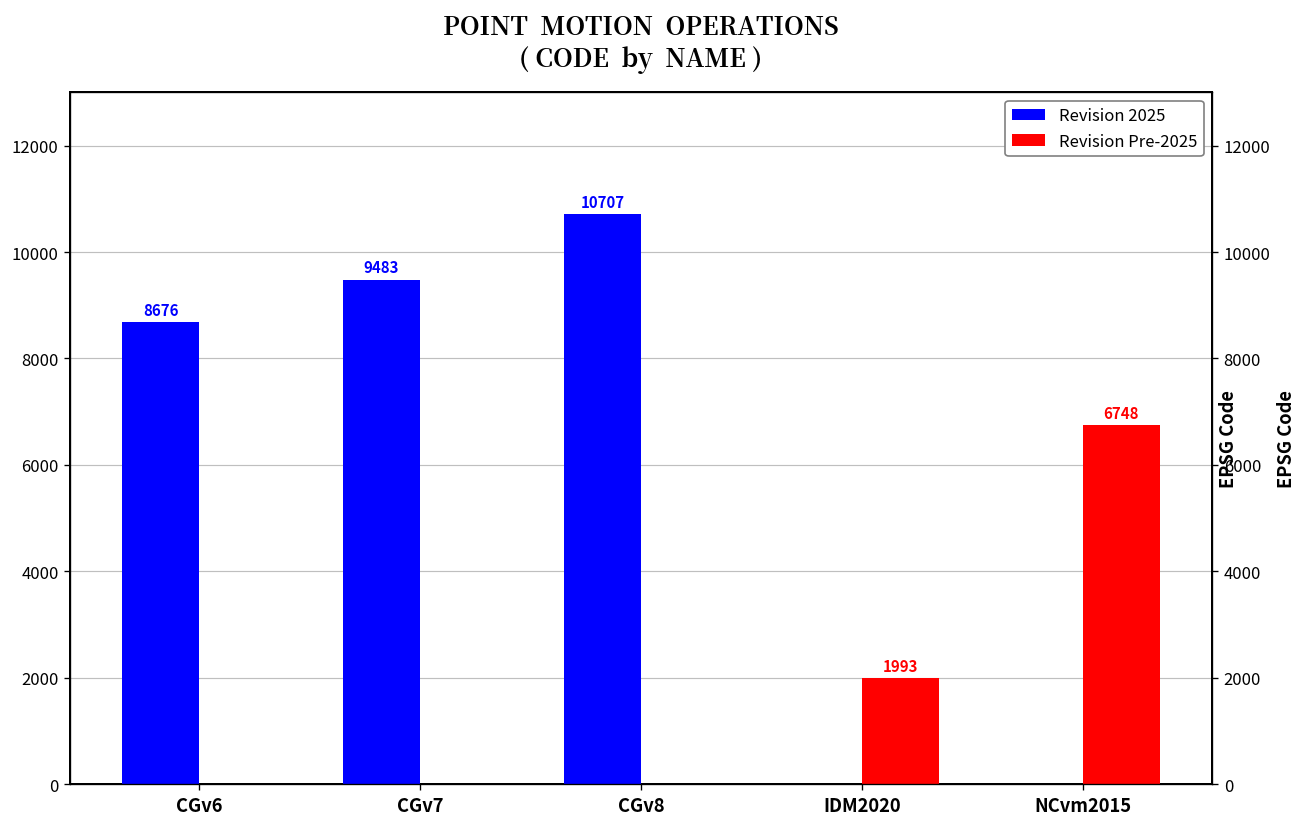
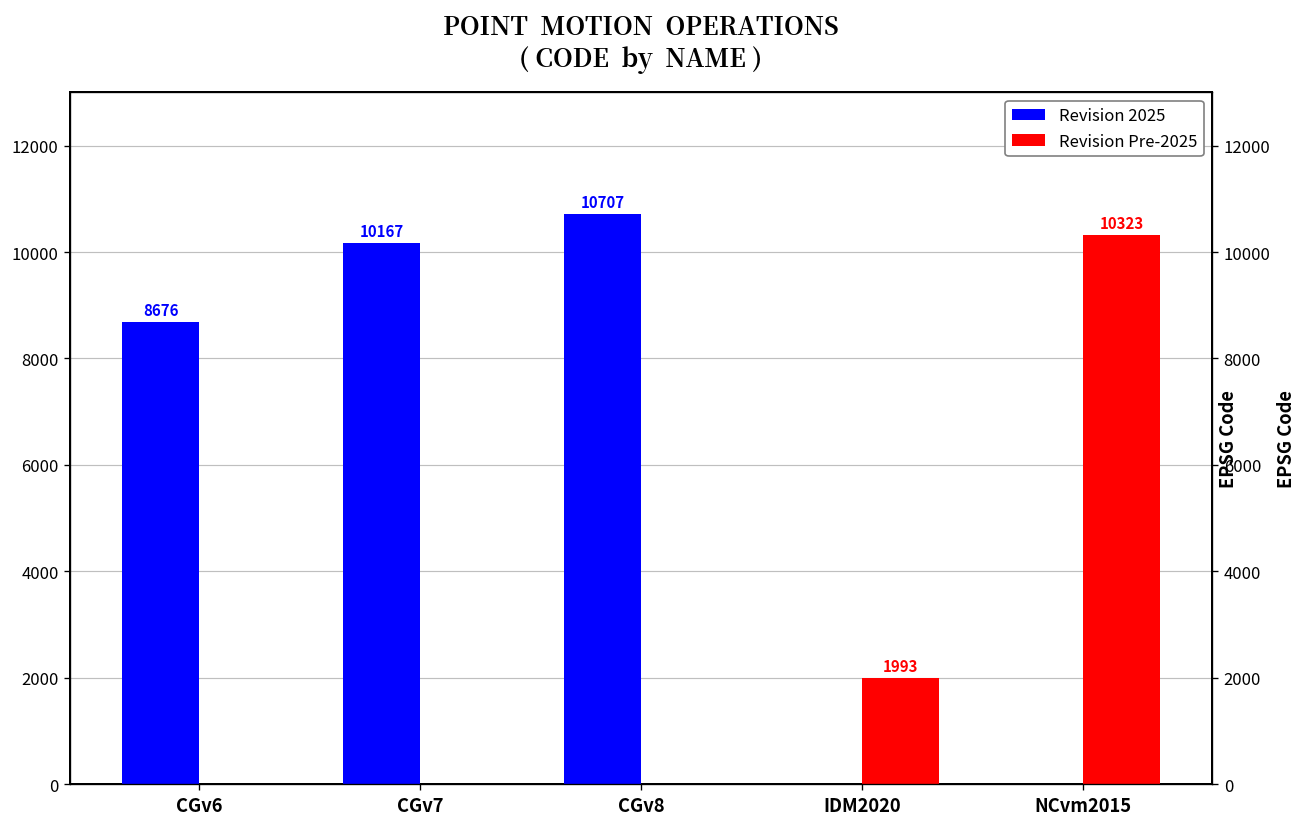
Revision 2025, CGv7: 9483 -> 10167
Revision Pre-2025, NCvm2015: 6748 -> 10323
